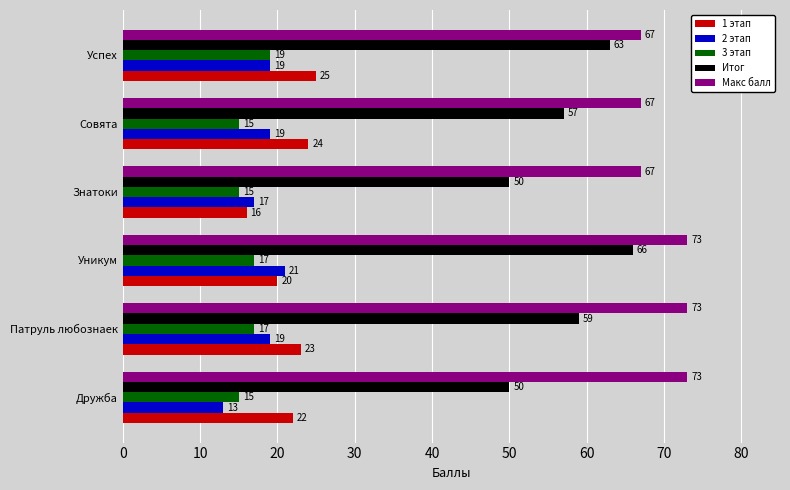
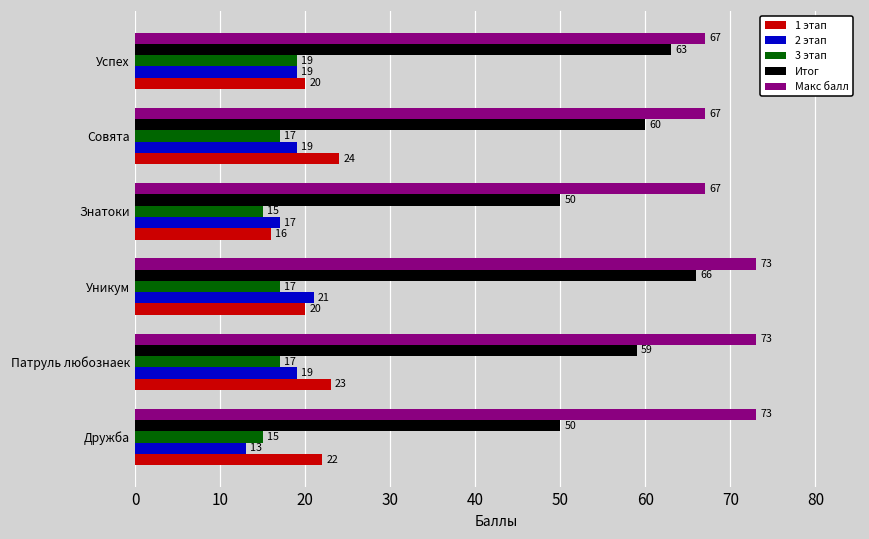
1 этап, Успех: 25 -> 20
Итог, Совята: 57 -> 60
3 этап, Совята: 15 -> 17
